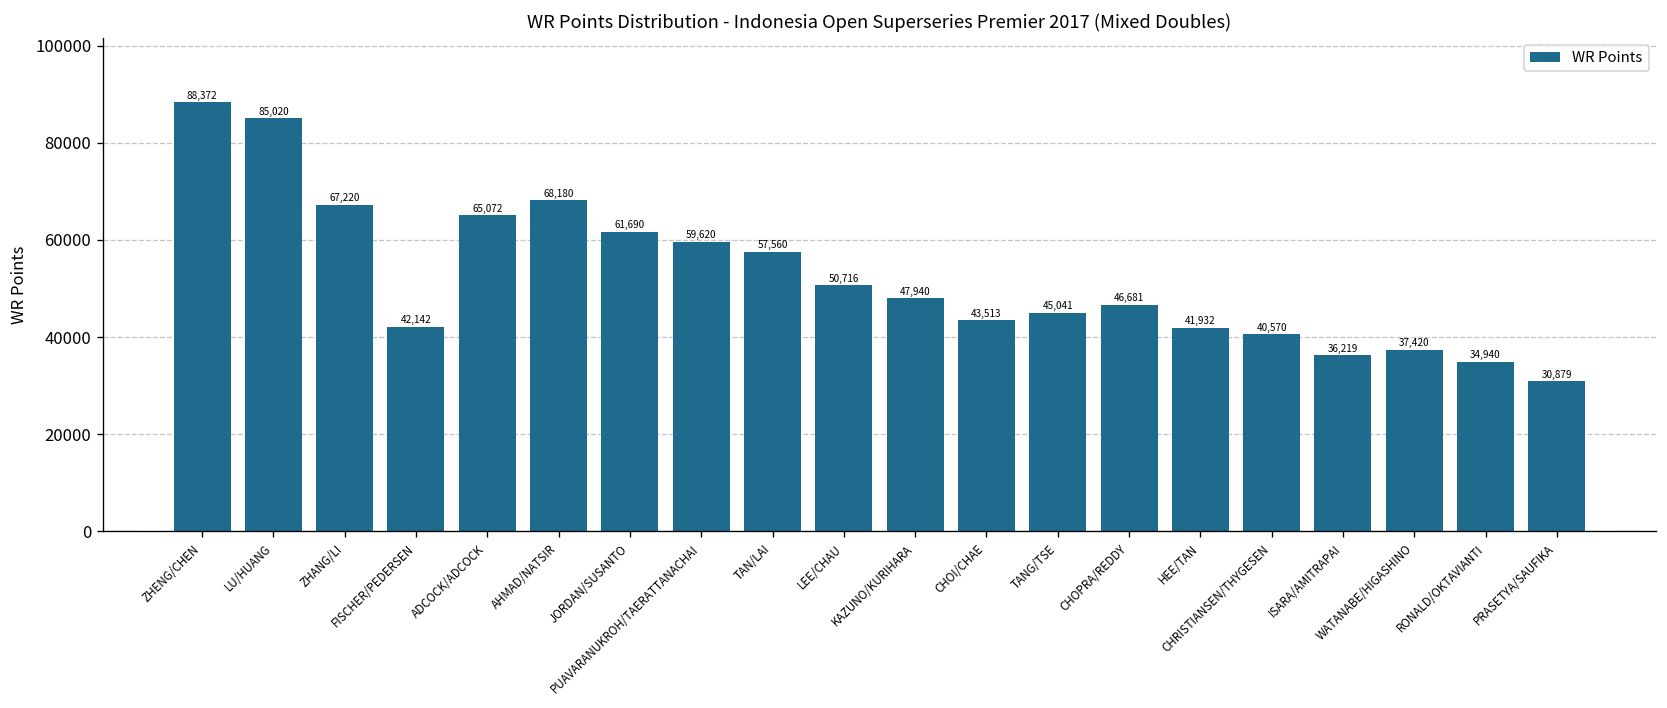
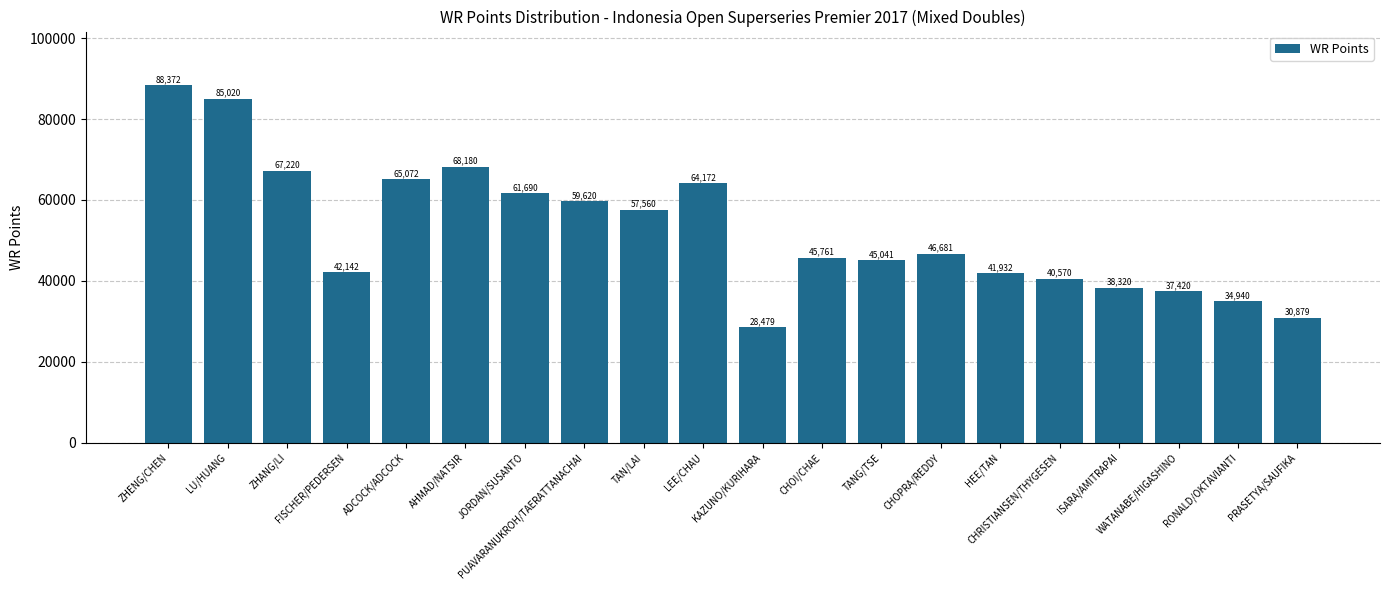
LEE/CHAU: 50,716 -> 64,172
KAZUNO/KURIHARA: 47,940 -> 28,479
CHOI/CHAE: 43,513 -> 45,761
ISARA/AMITRAPAI: 36,219 -> 38,320
